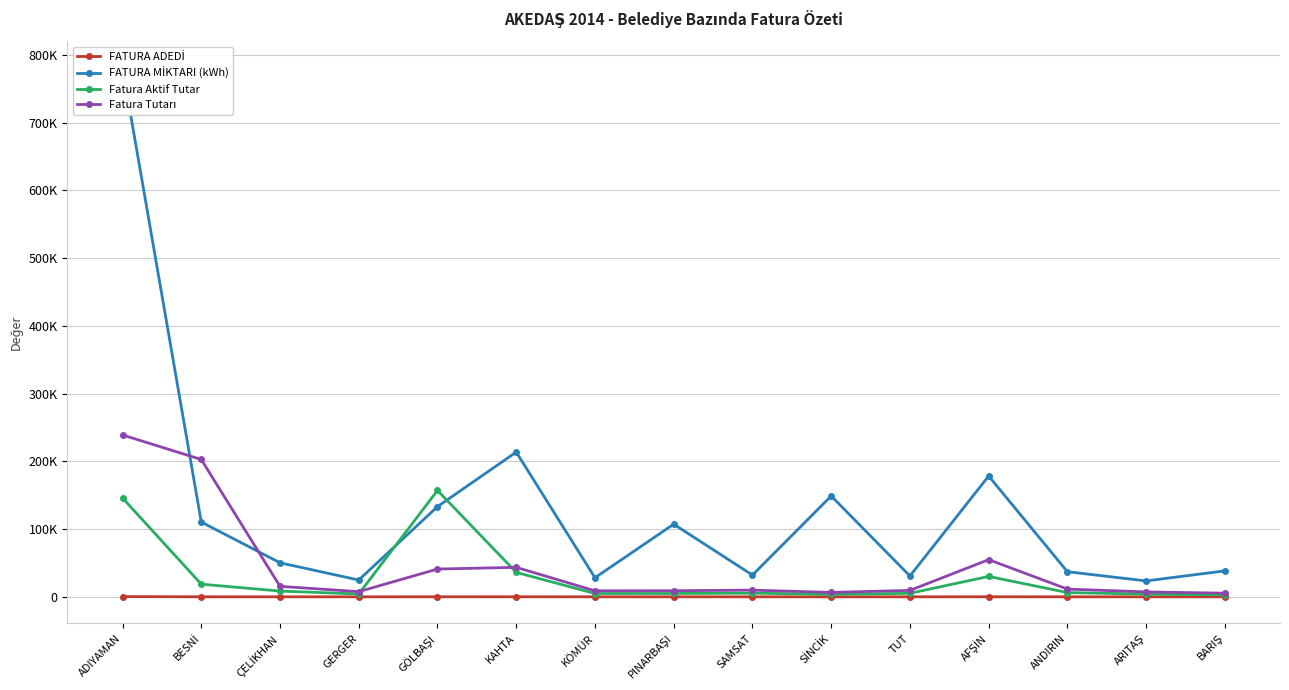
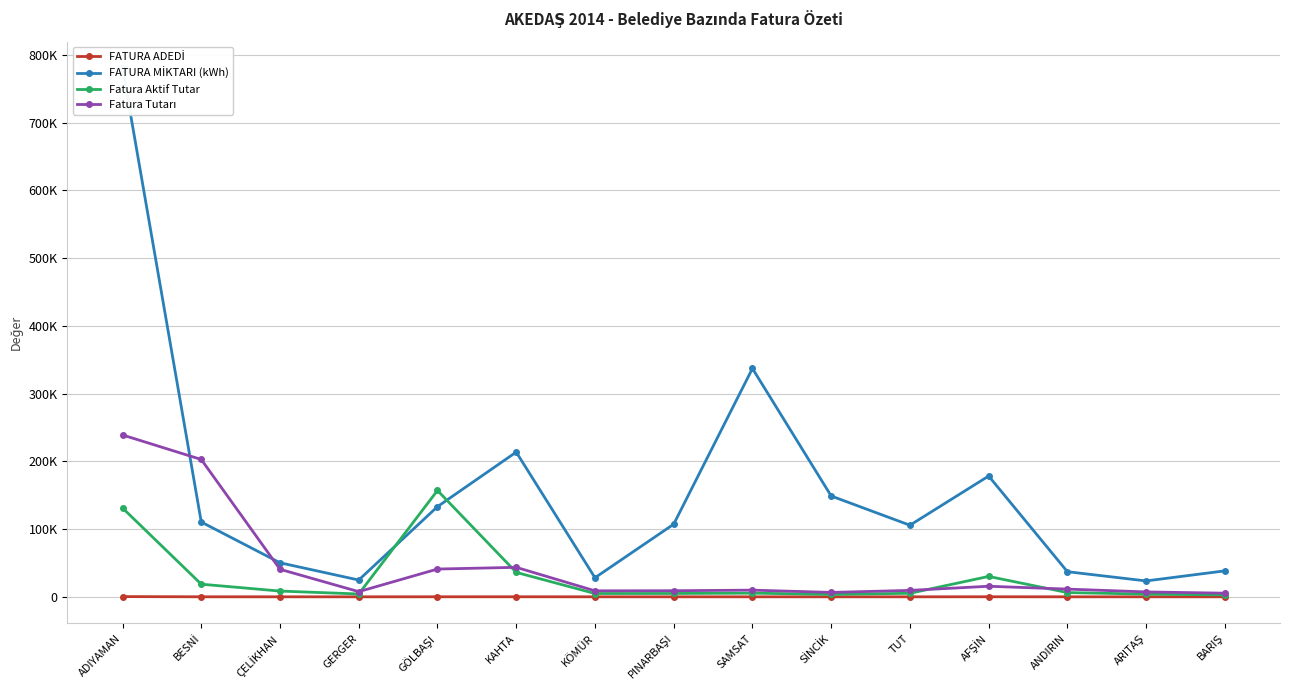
Fatura Aktif Tutar, ADIYAMAN: 150000 -> 130000
Fatura Tutarı, ÇELİKHAN: 20000 -> 40000
FATURA MİKTARI (kWh), SAMSAT: 30000 -> 340000
FATURA MİKTARI (kWh), TUT: 30000 -> 110000
Fatura Tutarı, AFŞİN: 50000 -> 20000
